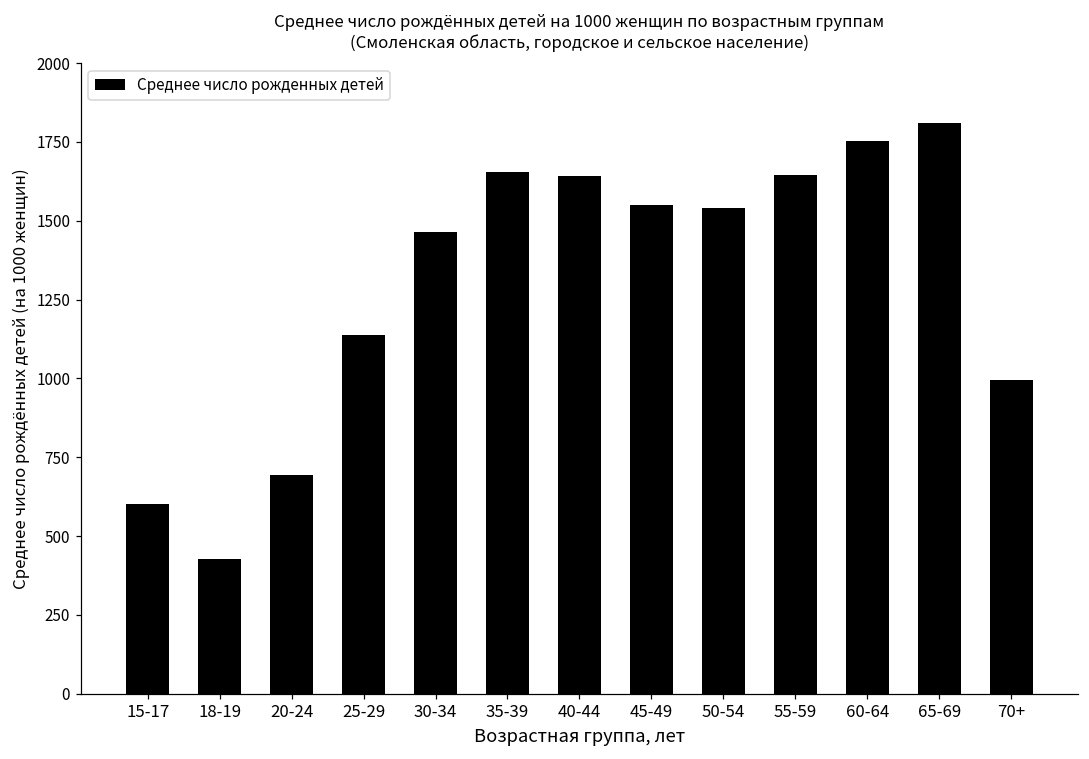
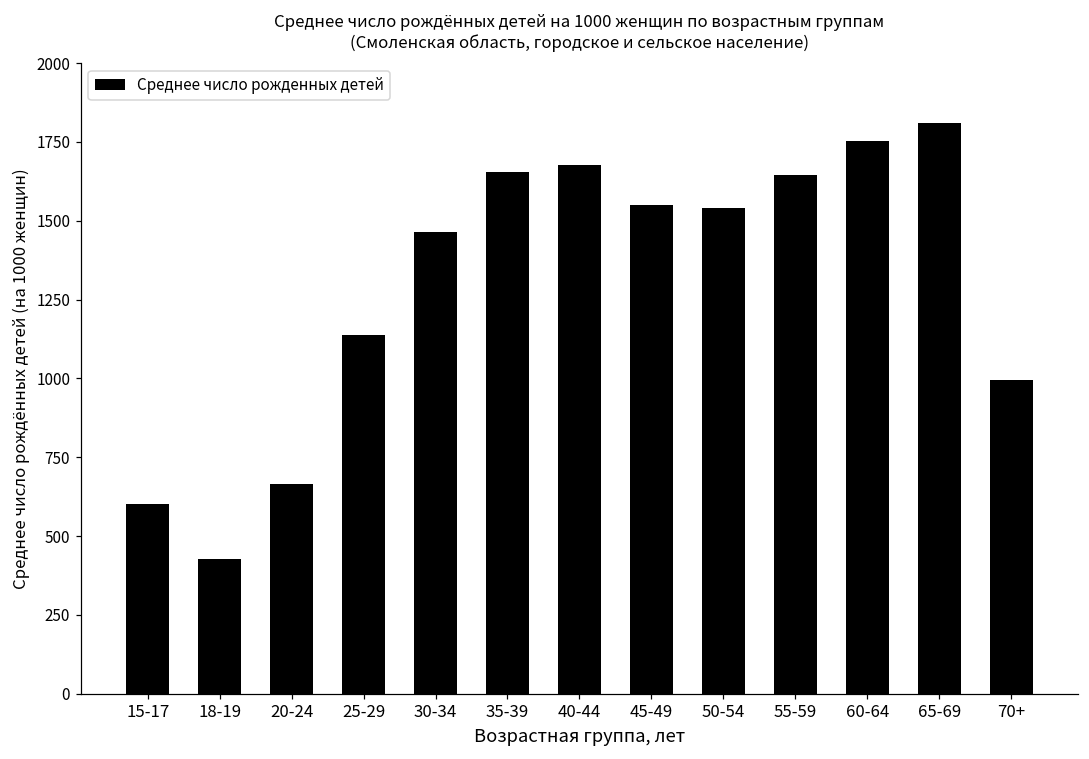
20-24: 690 -> 670
40-44: 1640 -> 1680
